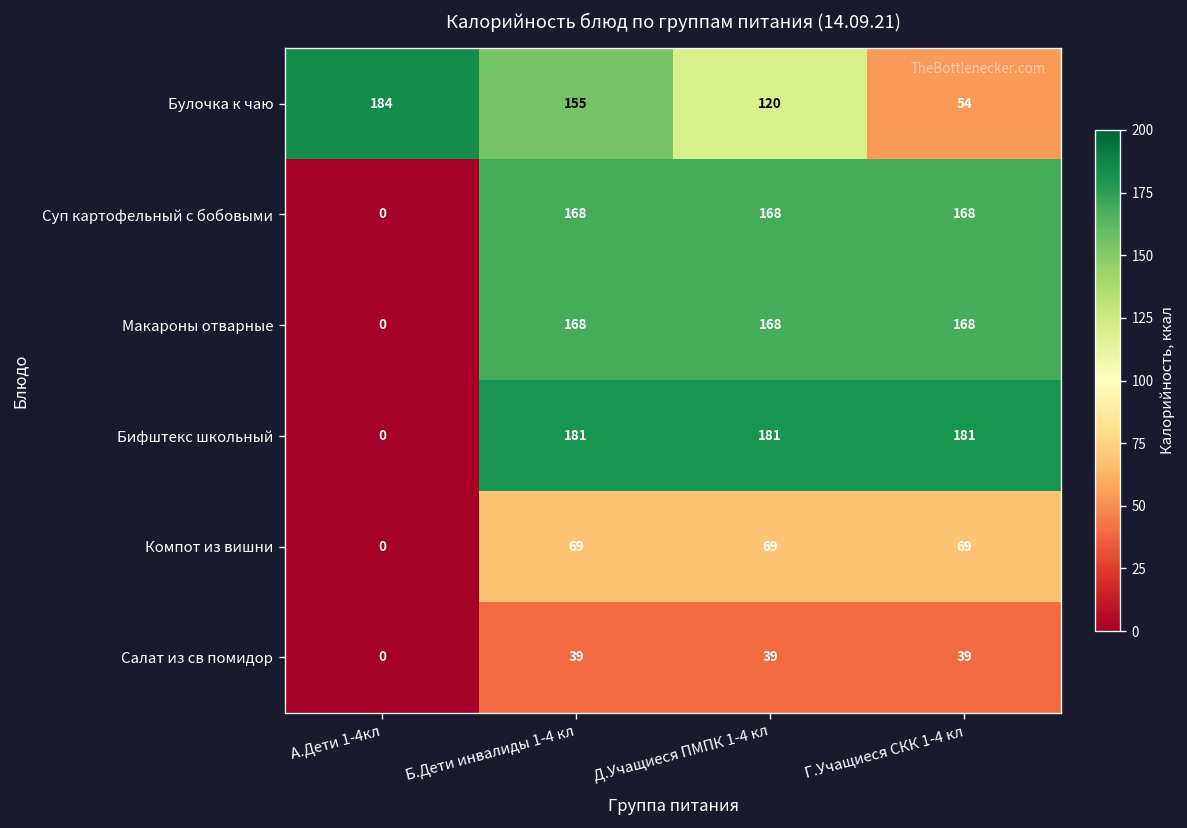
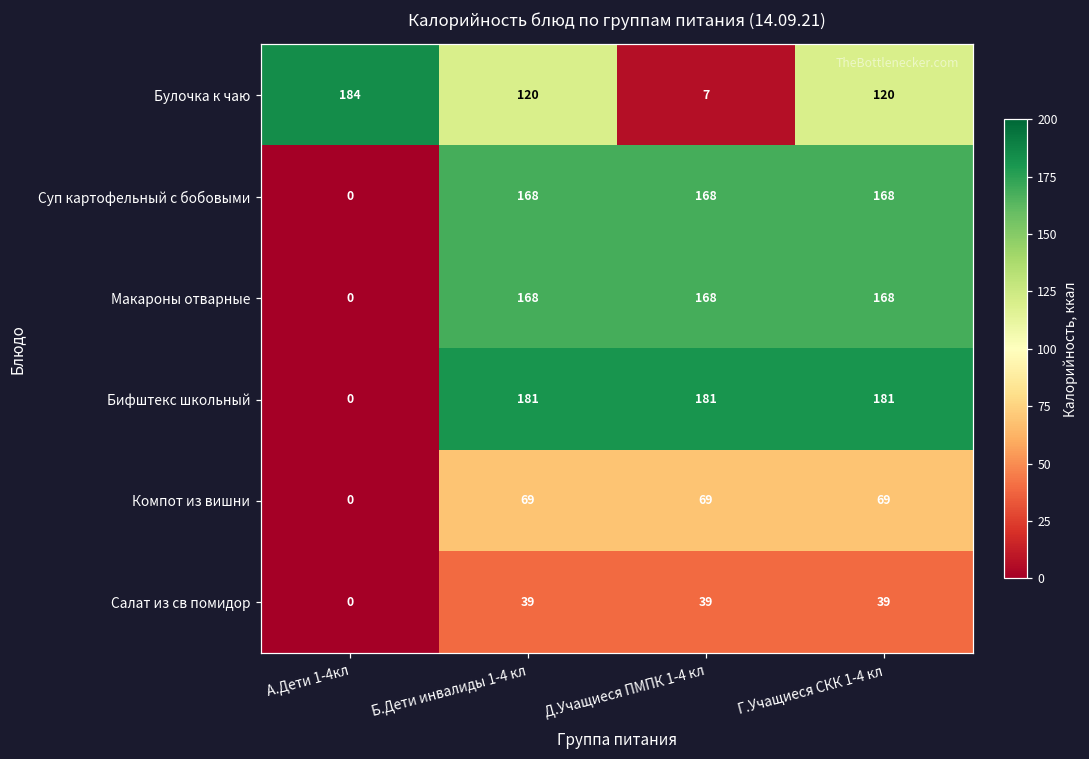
Булочка к чаю, Б.Дети инвалиды 1-4 кл: 155 -> 120
Булочка к чаю, Д.Учащиеся ПМПК 1-4 кл: 120 -> 7
Булочка к чаю, Г.Учащиеся СКК 1-4 кл: 54 -> 120
